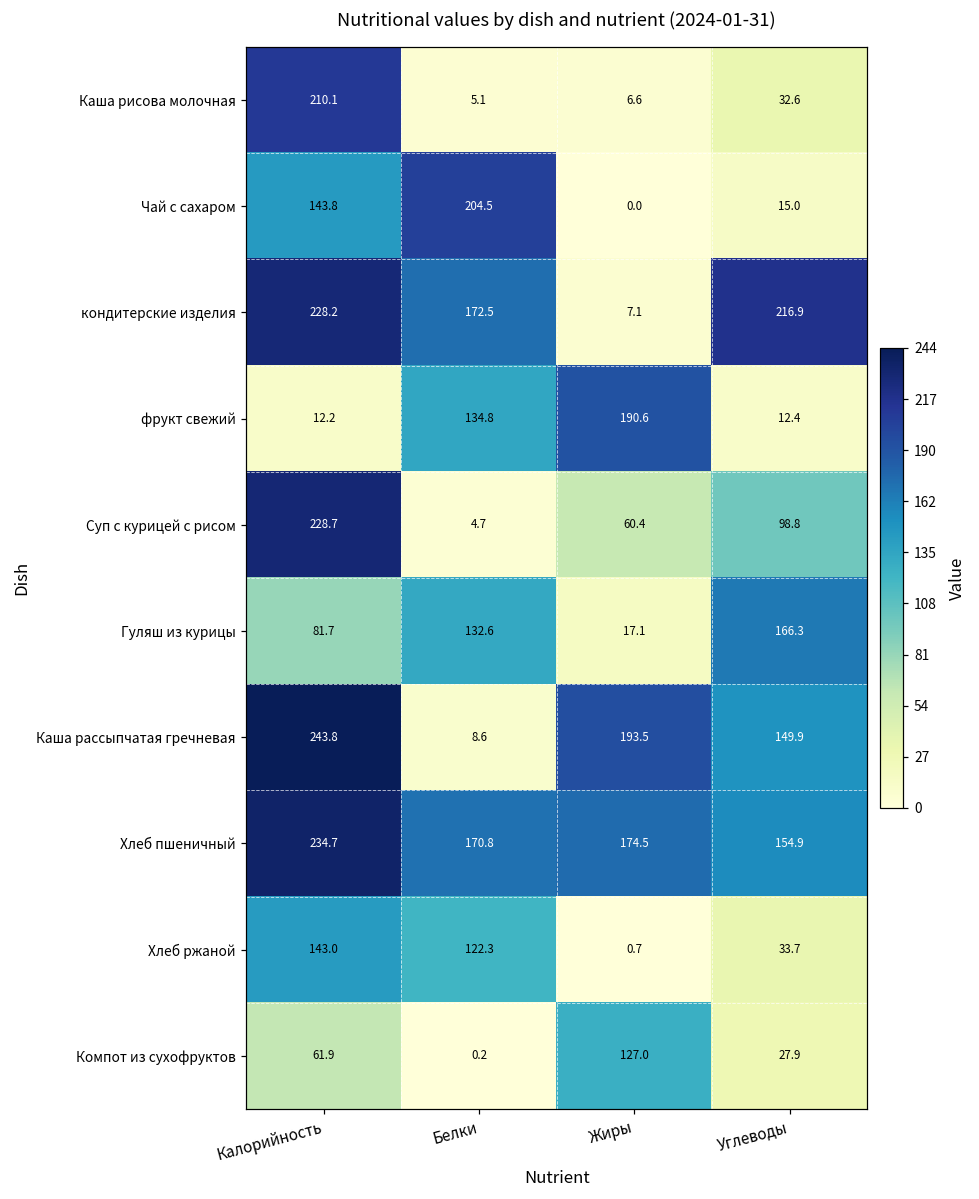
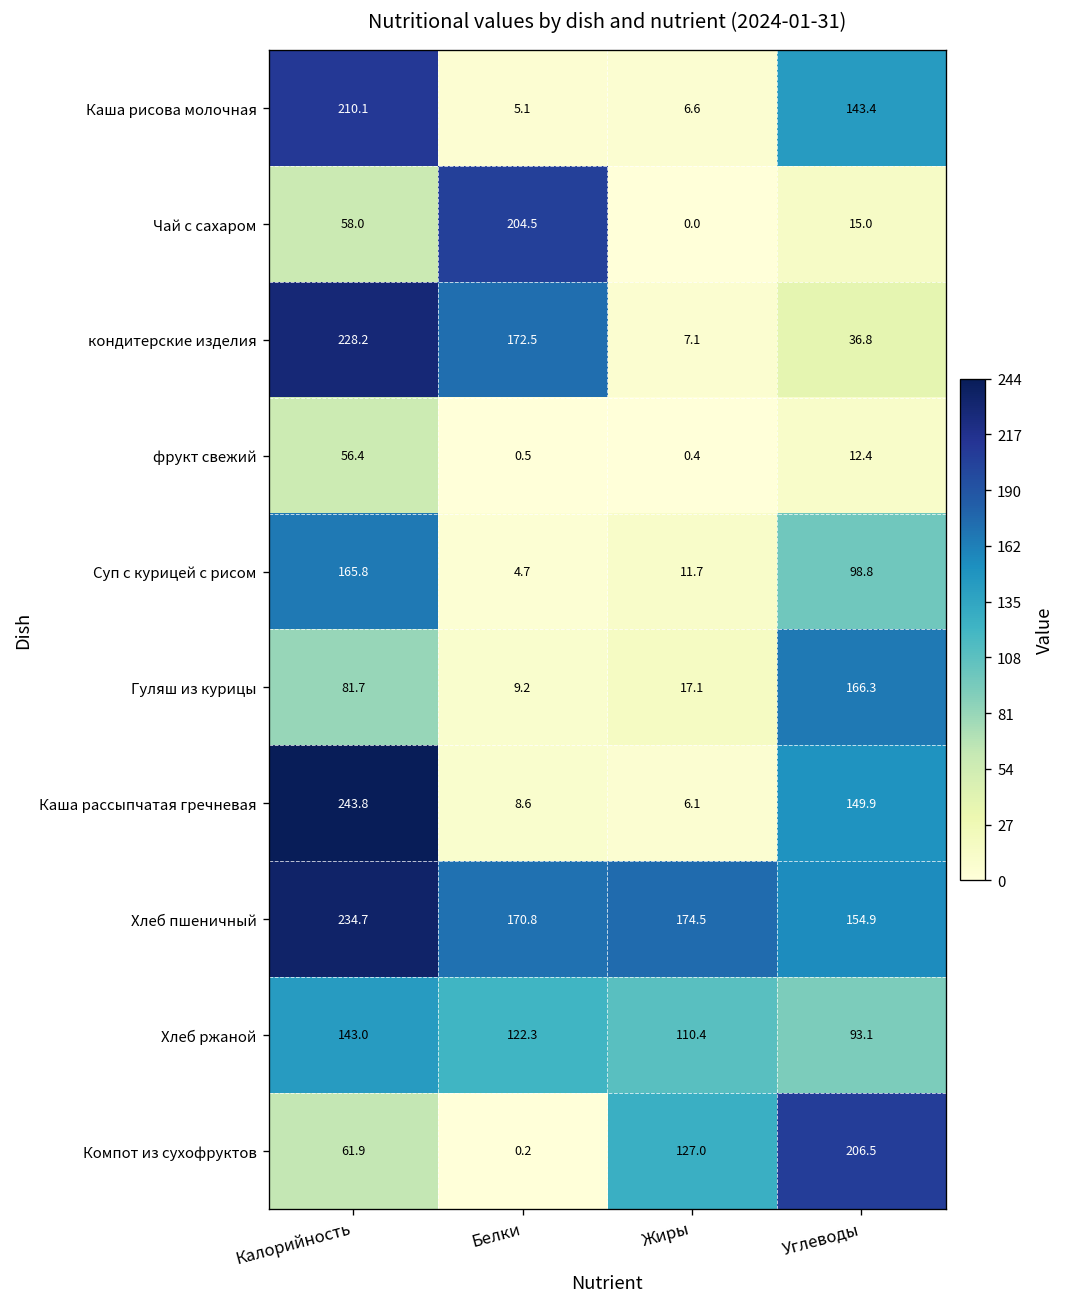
Каша рисова молочная, Углеводы: 32.6 -> 143.4
Чай с сахаром, Калорийность: 143.8 -> 58.0
кондитерские изделия, Углеводы: 216.9 -> 36.8
фрукт свежий, Калорийность: 12.2 -> 56.4
фрукт свежий, Белки: 134.8 -> 0.5
фрукт свежий, Жиры: 190.6 -> 0.4
Суп с курицей с рисом, Калорийность: 228.7 -> 165.8
Суп с курицей с рисом, Жиры: 60.4 -> 11.7
Гуляш из курицы, Белки: 132.6 -> 9.2
Каша рассыпчатая гречневая, Жиры: 193.5 -> 6.1
Хлеб ржаной, Жиры: 0.7 -> 110.4
Хлеб ржаной, Углеводы: 33.7 -> 93.1
Компот из сухофруктов, Углеводы: 27.9 -> 206.5
